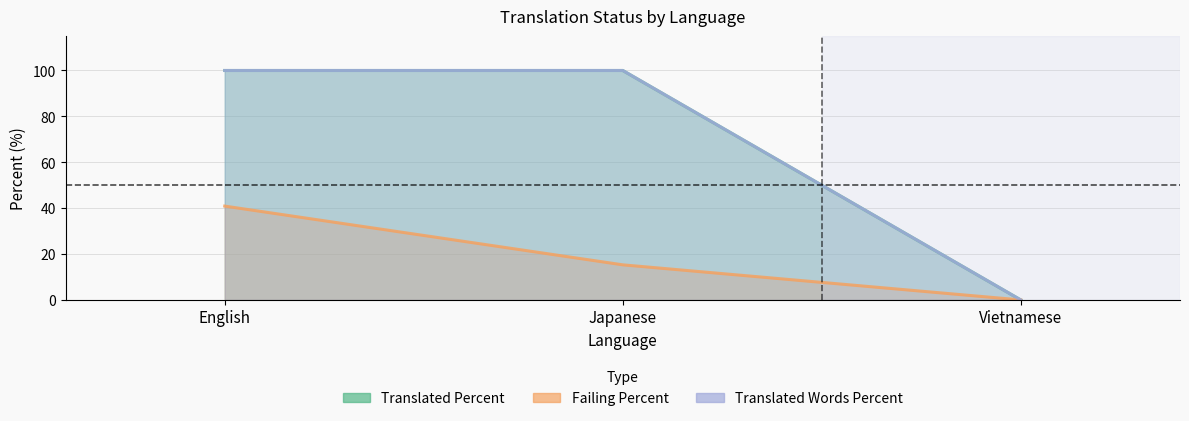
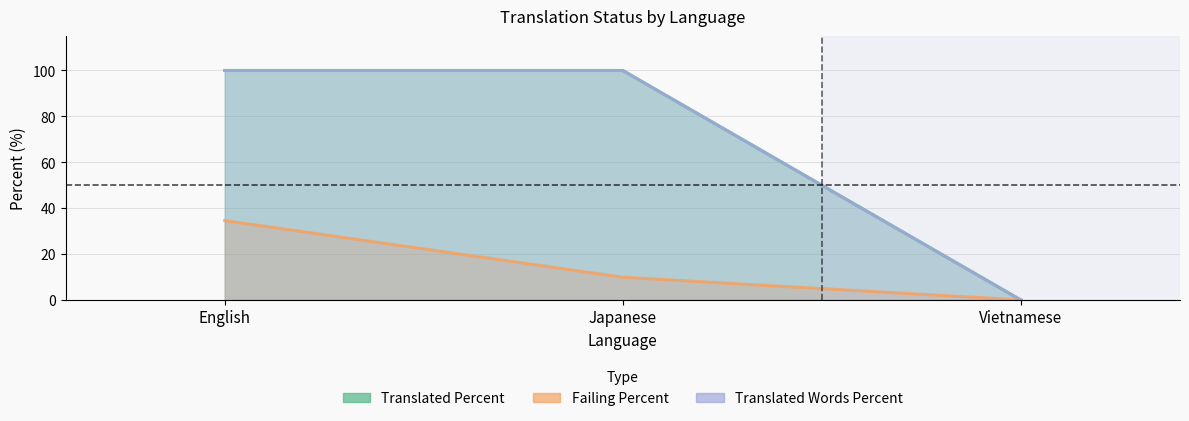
Failing Percent, English: 41 -> 35
Failing Percent, Japanese: 15 -> 10
